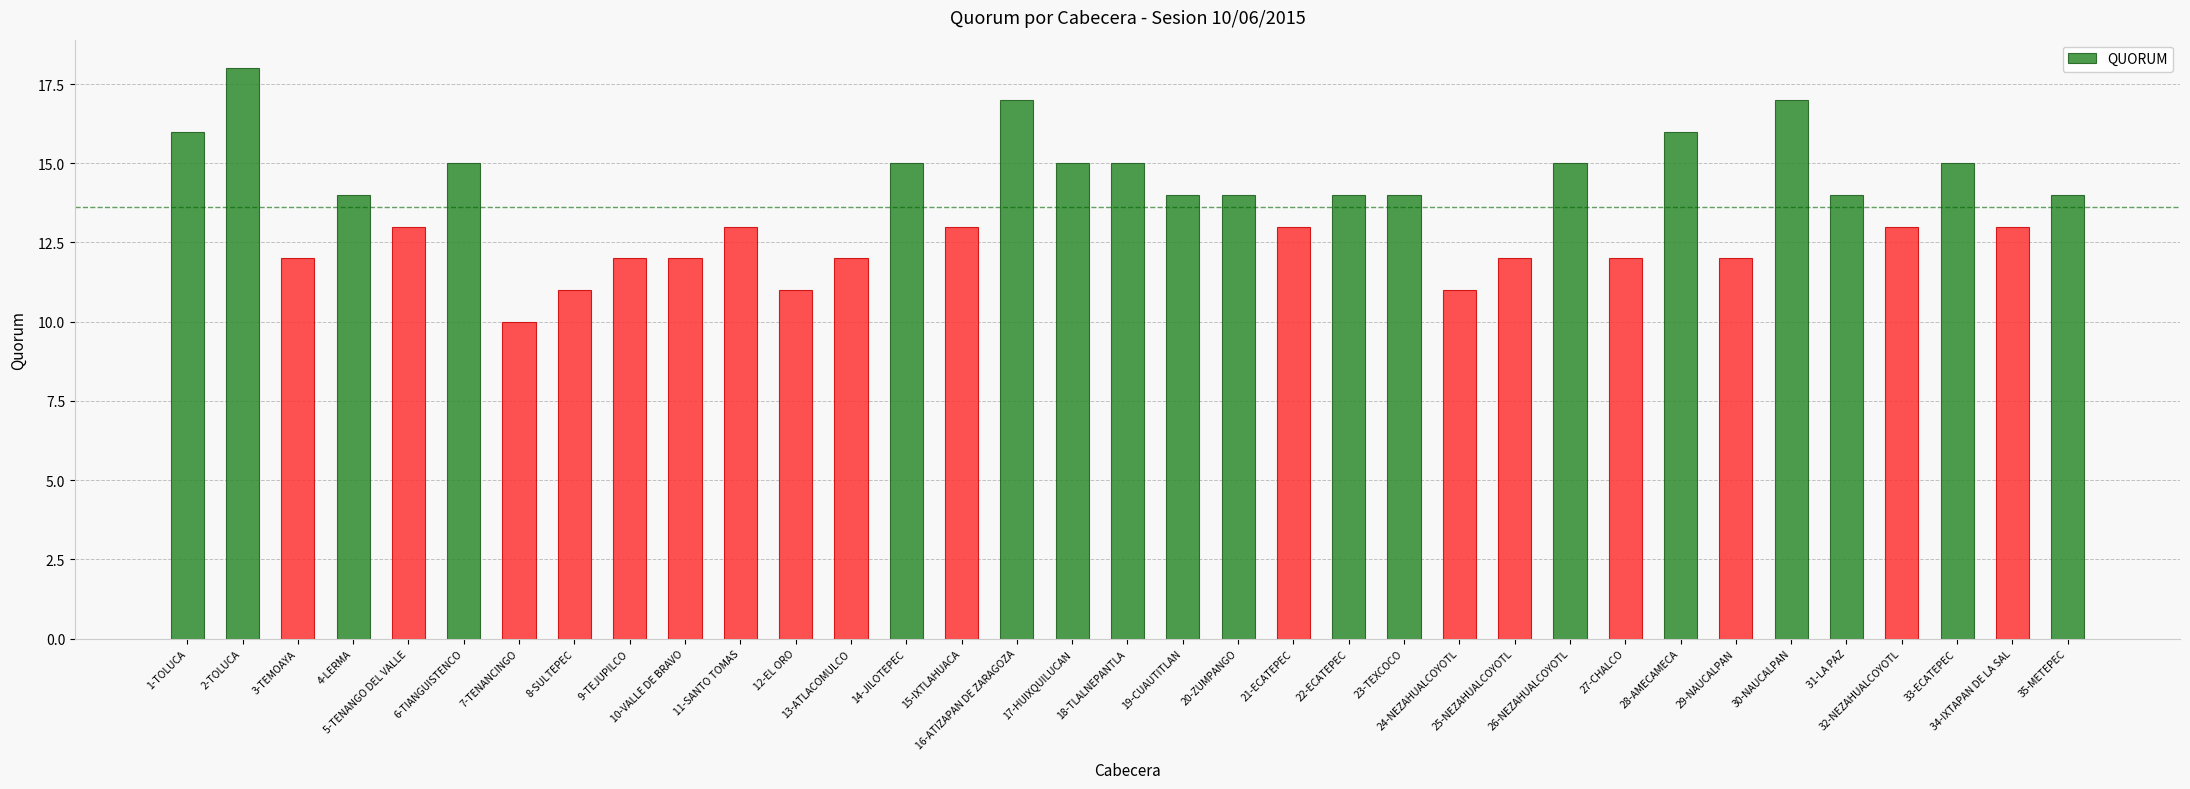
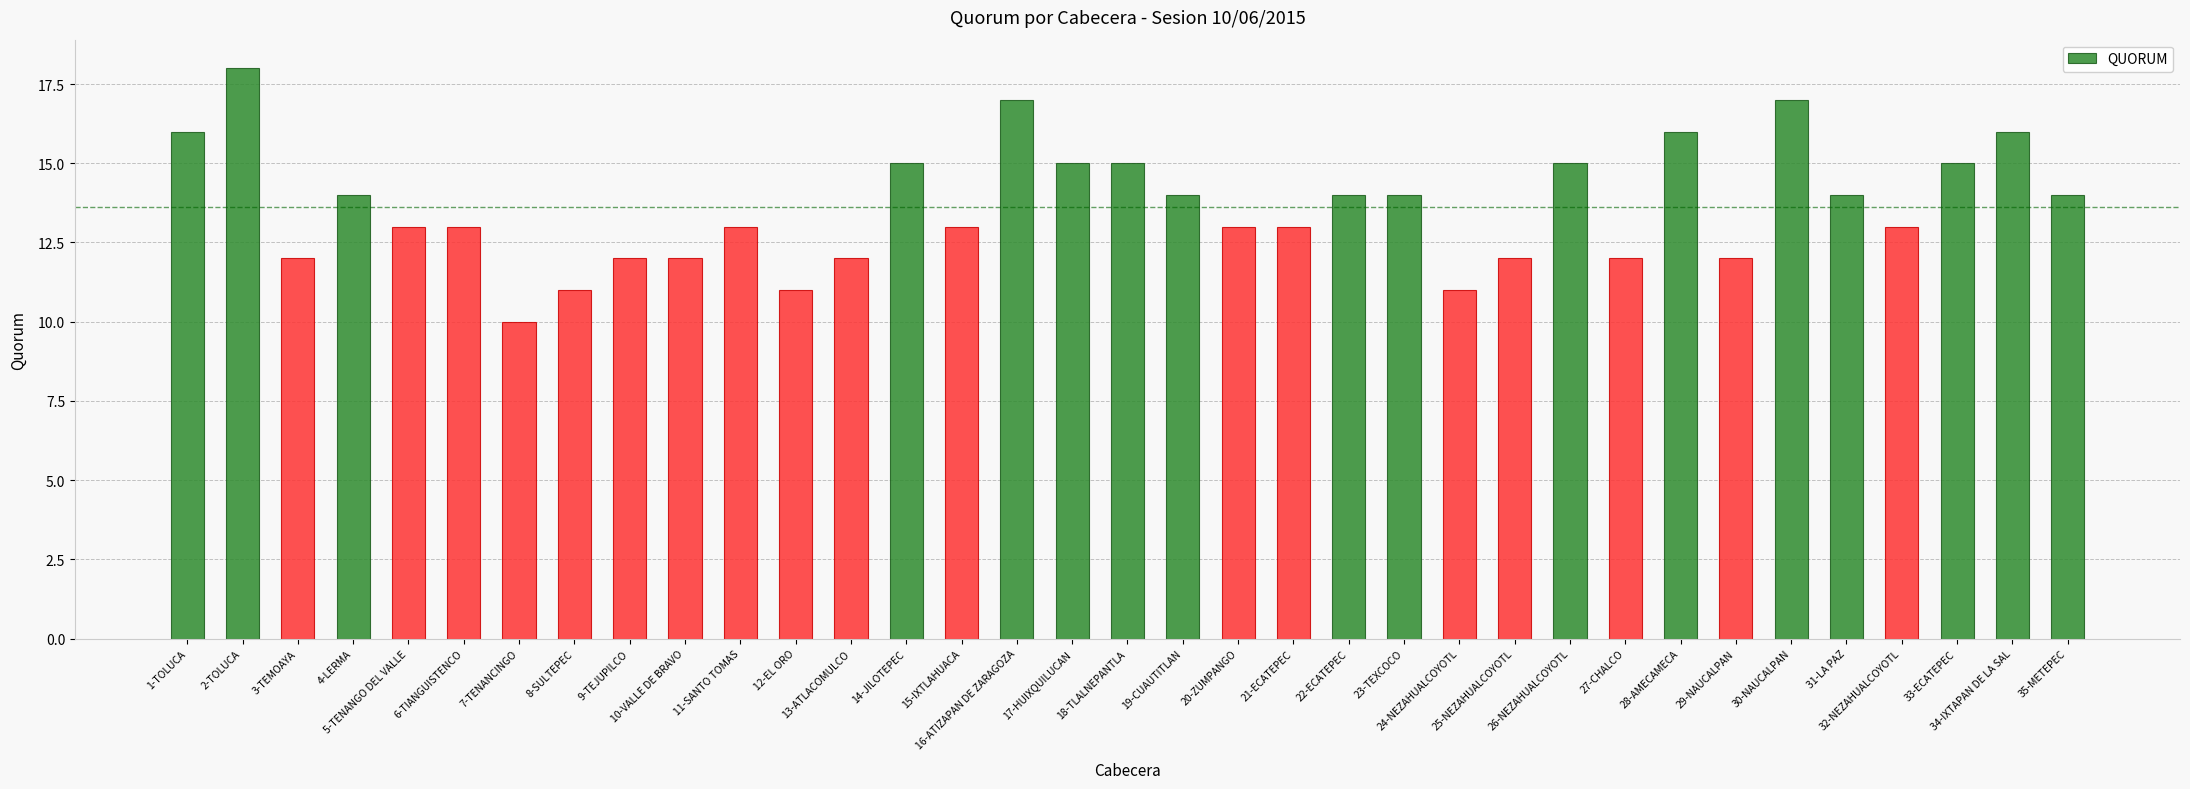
6-TIANGUISTENCO: 15 -> 13
20-ZUMPANGO: 14 -> 13
34-IXTAPAN DE LA SAL: 13 -> 16
